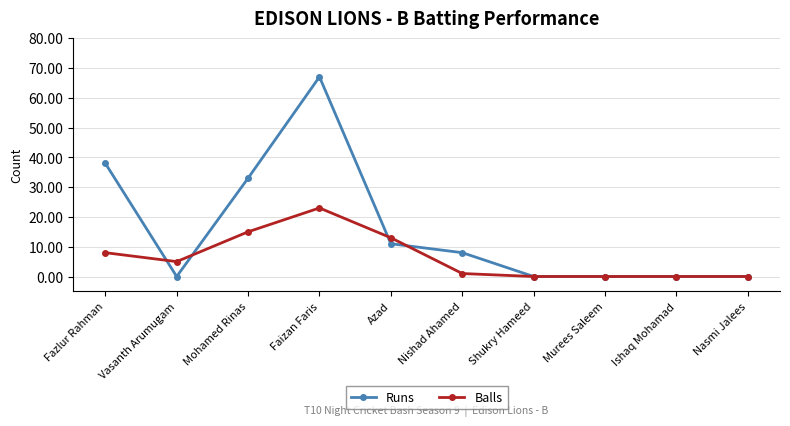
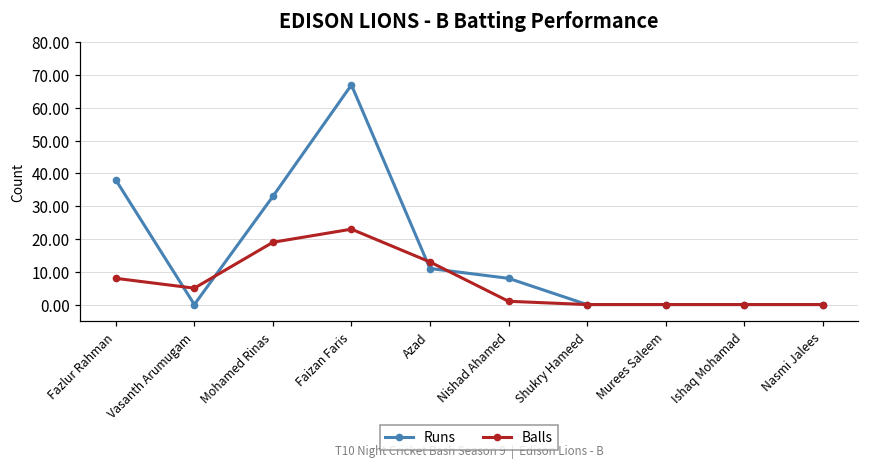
Balls, Mohamed Rinas: 15 -> 19
